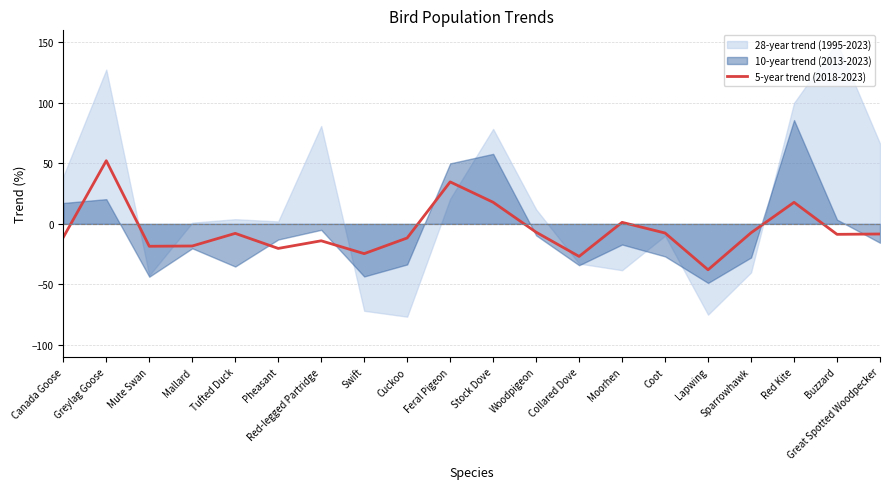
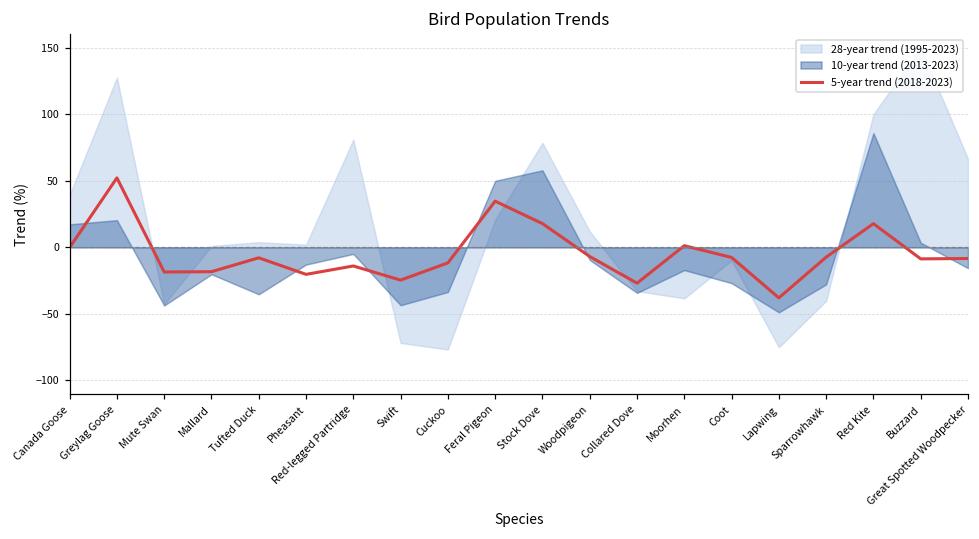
5-year trend (2018-2023), Canada Goose: -11 -> 0
